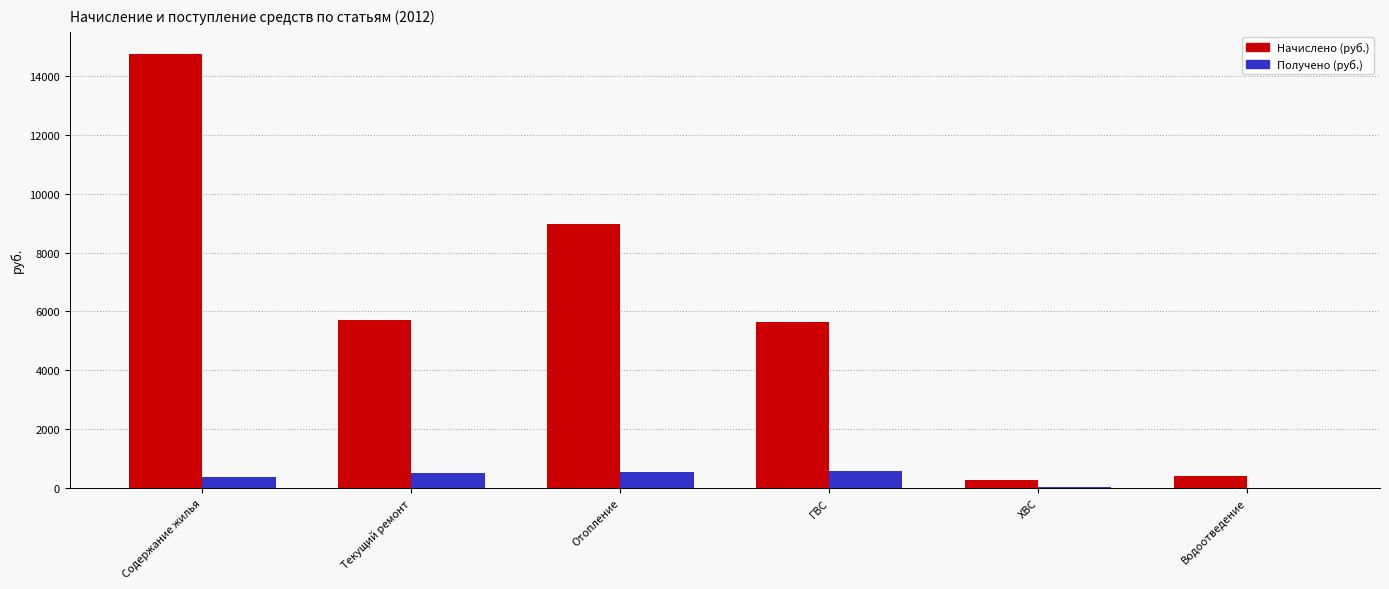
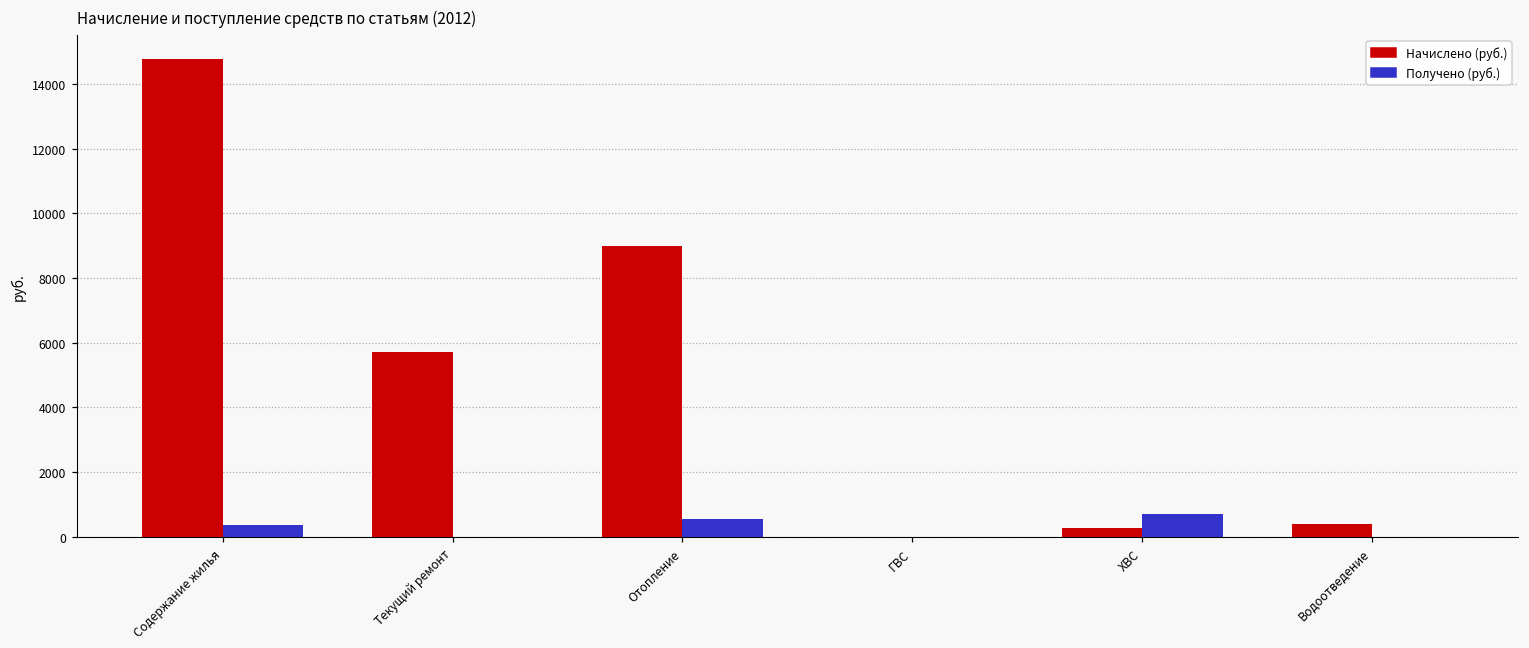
Получено (руб.), Текущий ремонт: 500 -> 0
Начислено (руб.), ГВС: 5600 -> 0
Получено (руб.), ГВС: 600 -> 0
Получено (руб.), ХВС: 0 -> 700
